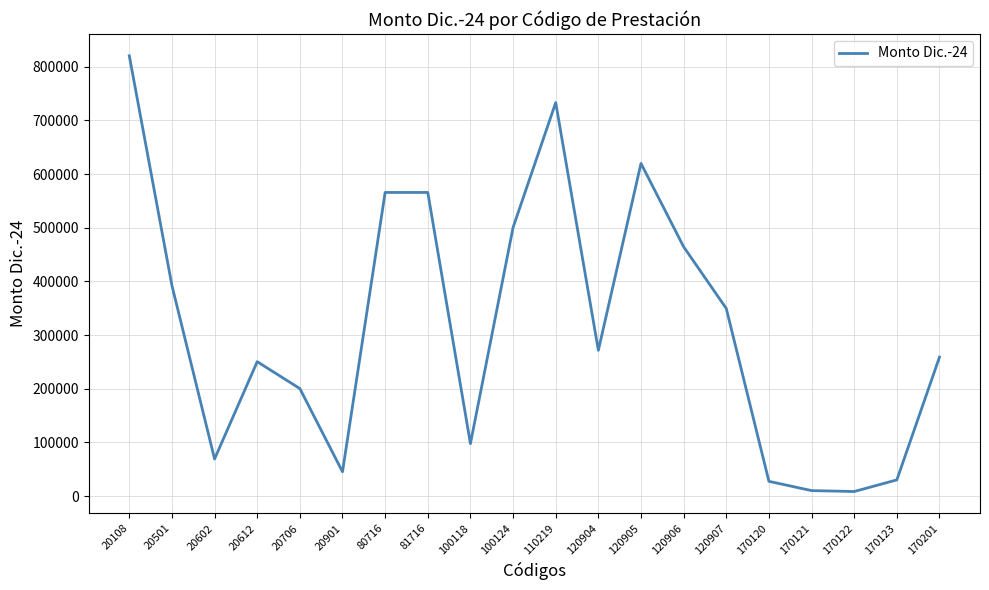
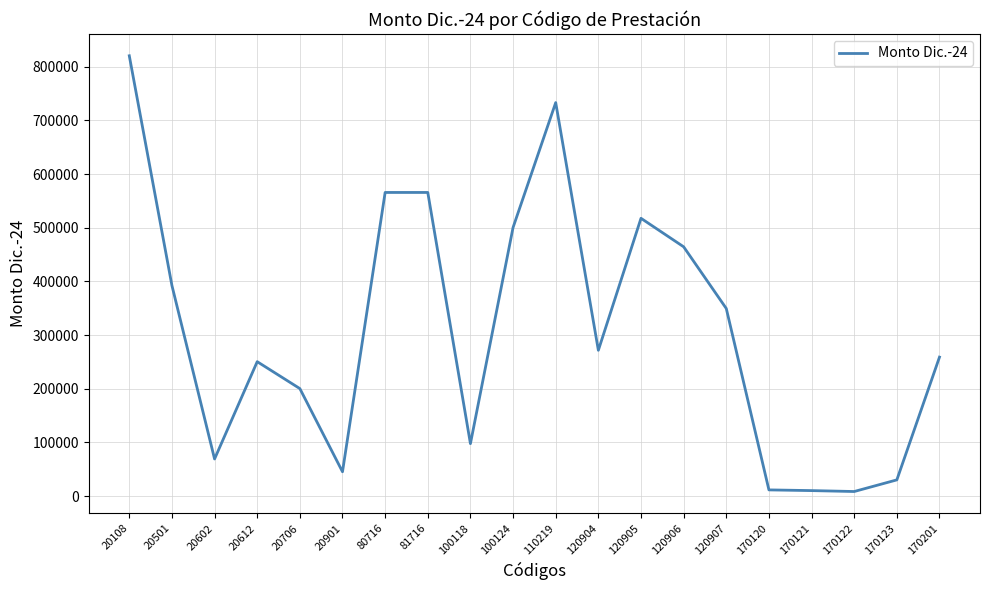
120905: 620000 -> 520000
170120: 30000 -> 10000
